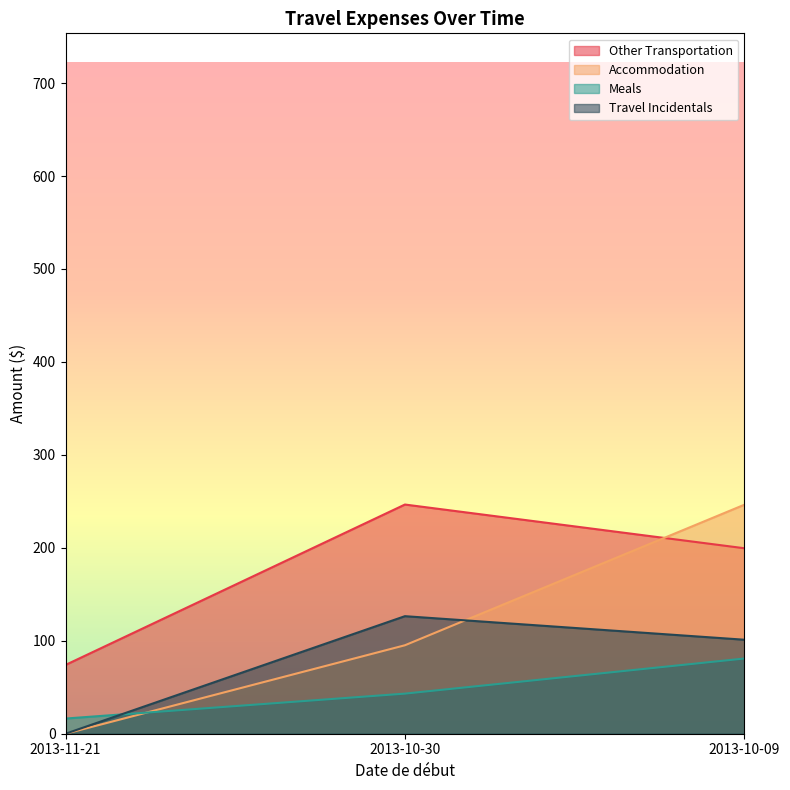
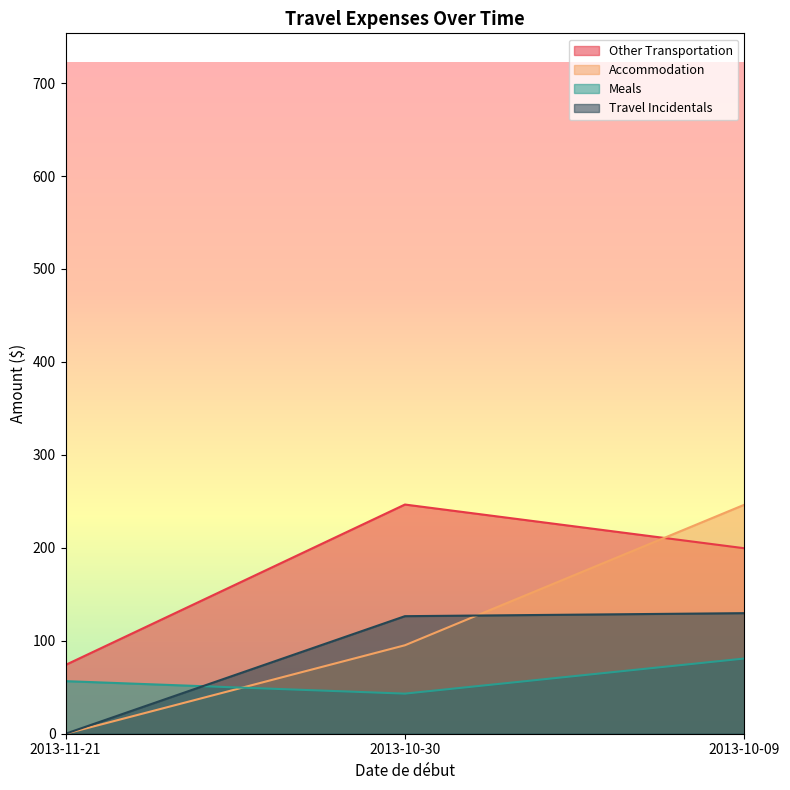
Meals, 2013-11-21: 20 -> 60
Travel Incidentals, 2013-10-09: 100 -> 130
